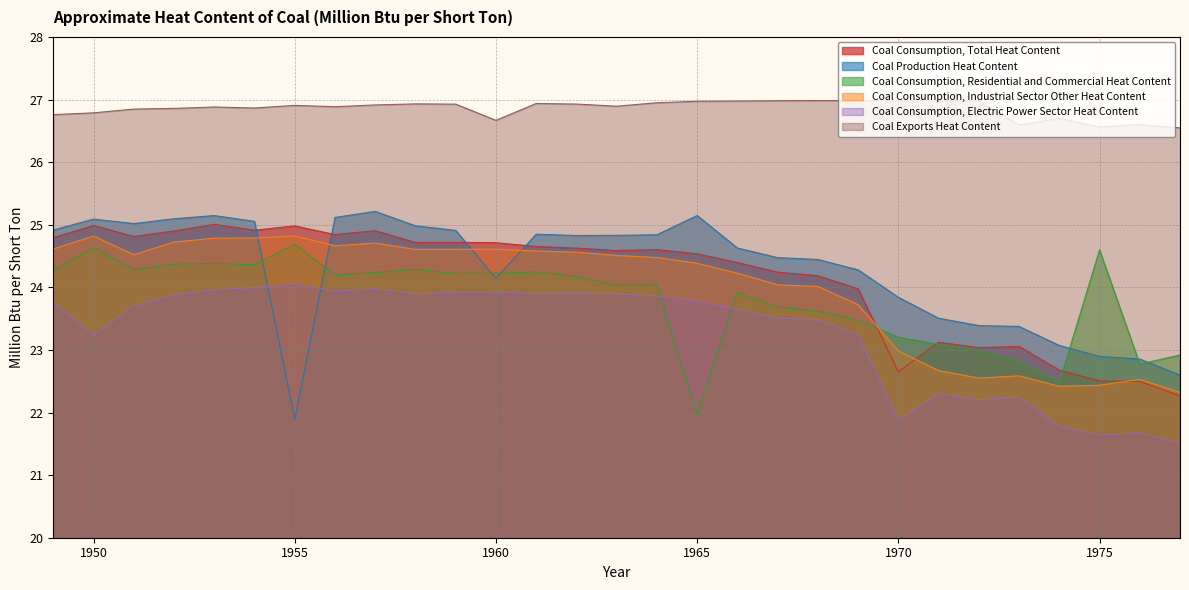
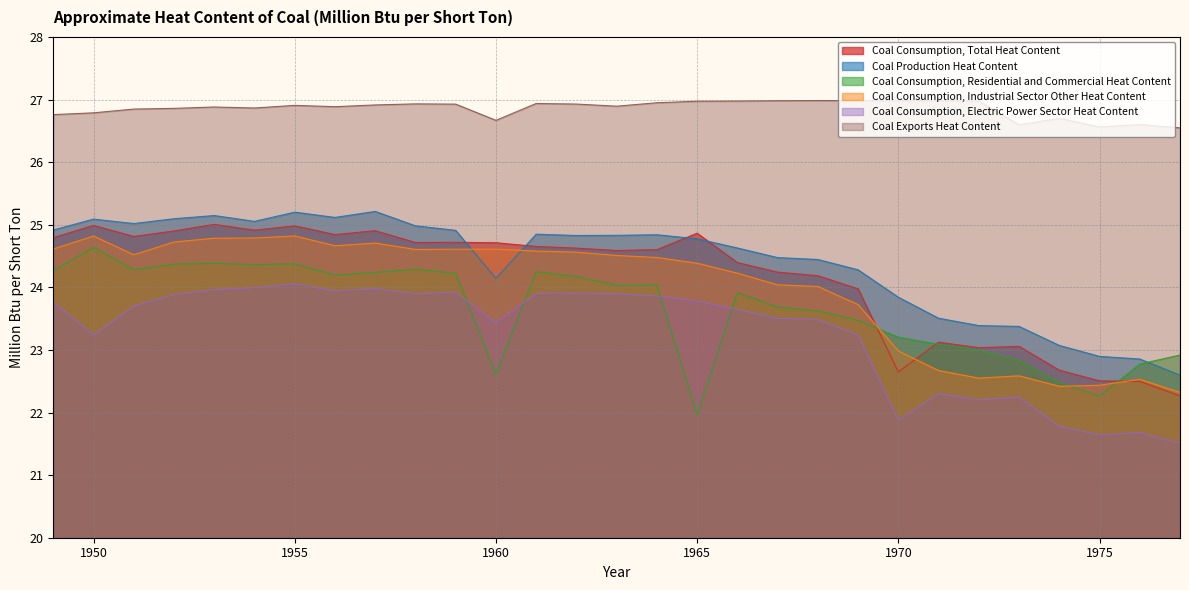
Coal Production Heat Content, 1955: 21.9 -> 25.2
Coal Consumption, Residential and Commercial Heat Content, 1955: 24.7 -> 24.4
Coal Consumption, Residential and Commercial Heat Content, 1960: 24.2 -> 22.6
Coal Consumption, Electric Power Sector Heat Content, 1960: 23.9 -> 23.4
Coal Consumption, Total Heat Content, 1965: 24.5 -> 24.9
Coal Production Heat Content, 1965: 25.1 -> 24.8
Coal Consumption, Residential and Commercial Heat Content, 1975: 24.6 -> 22.3
